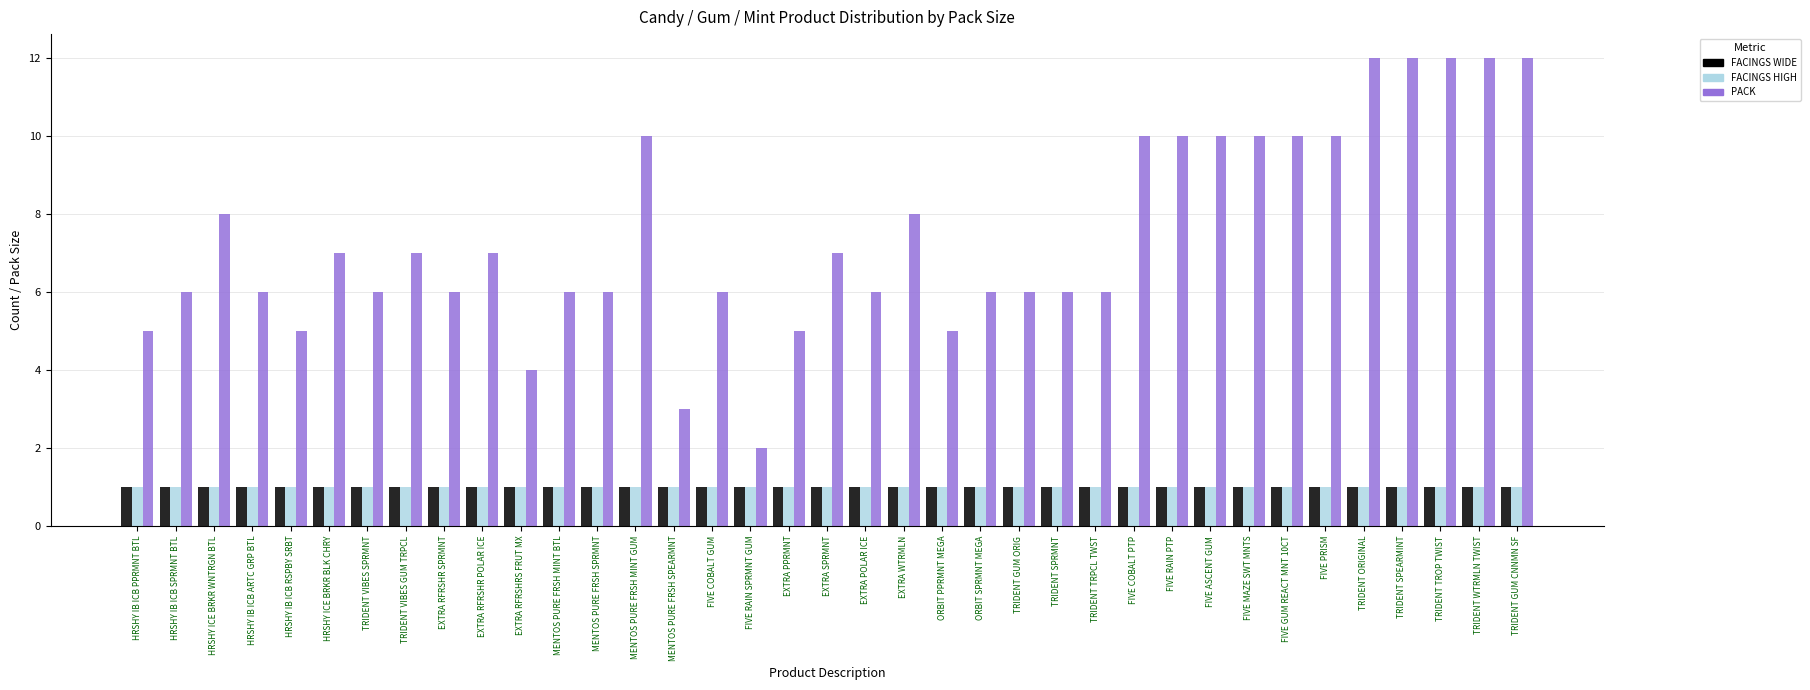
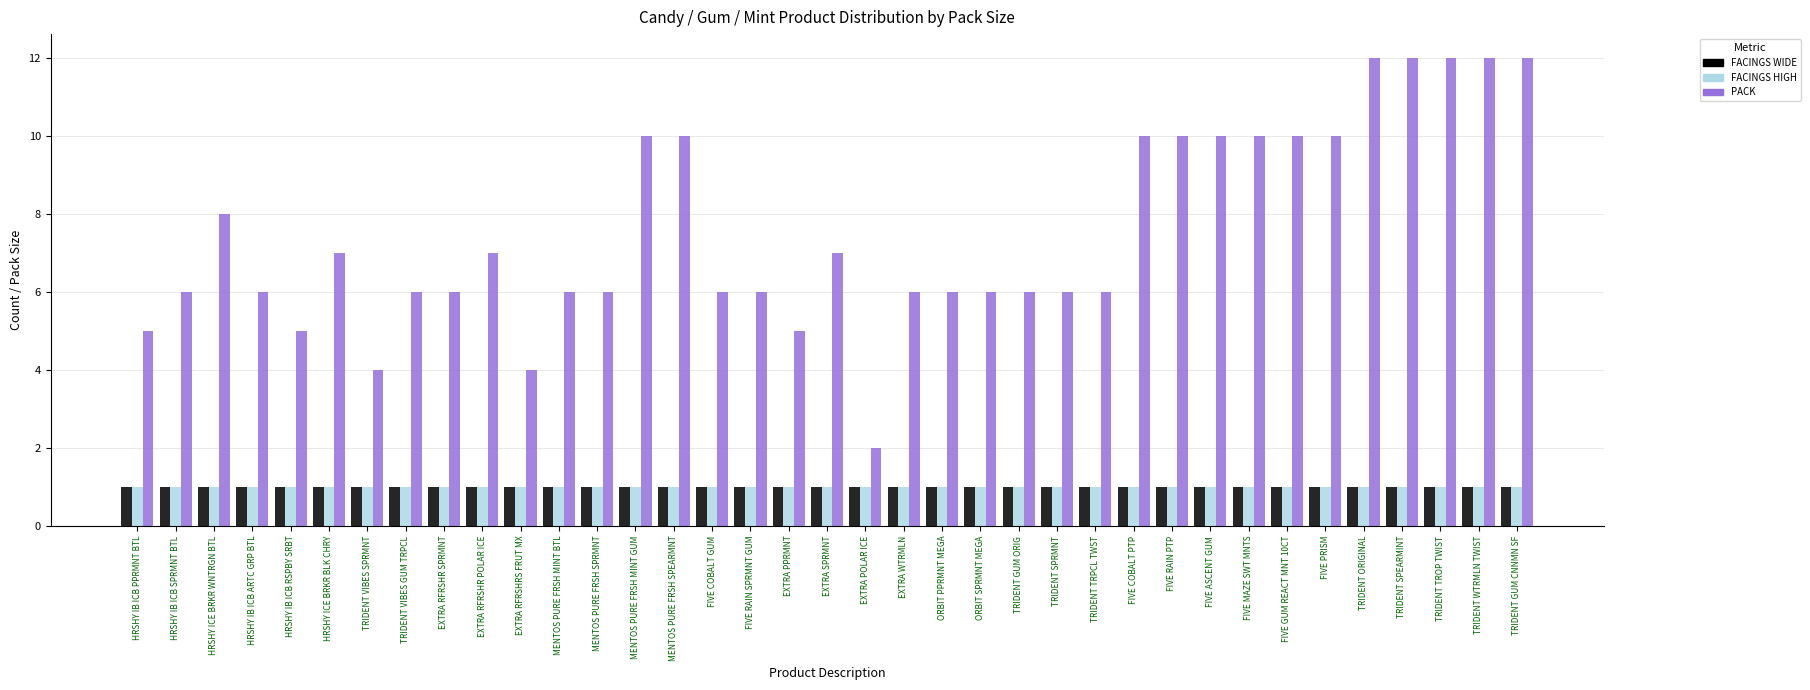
PACK, TRIDENT VIBES SPRMNT: 6 -> 4
PACK, TRIDENT VIBES GUM TRPCL: 7 -> 6
PACK, MENTOS PURE FRSH SPEARMNT: 3 -> 10
PACK, FIVE RAIN SPRMNT GUM: 2 -> 6
PACK, EXTRA POLAR ICE: 6 -> 2
PACK, EXTRA WTRMLN: 8 -> 6
PACK, ORBIT PPRMNT MEGA: 5 -> 6
